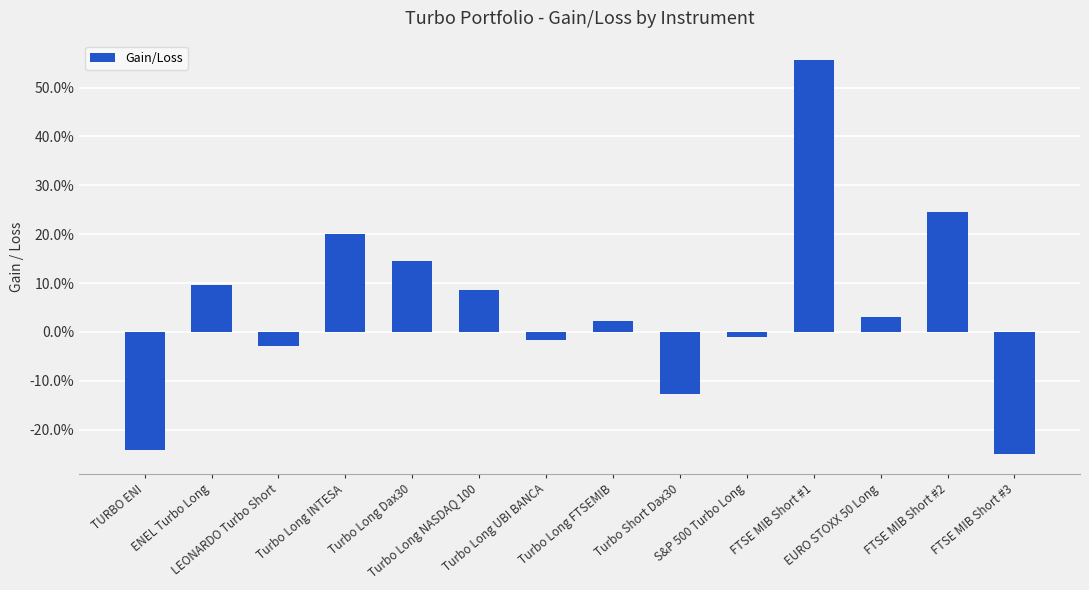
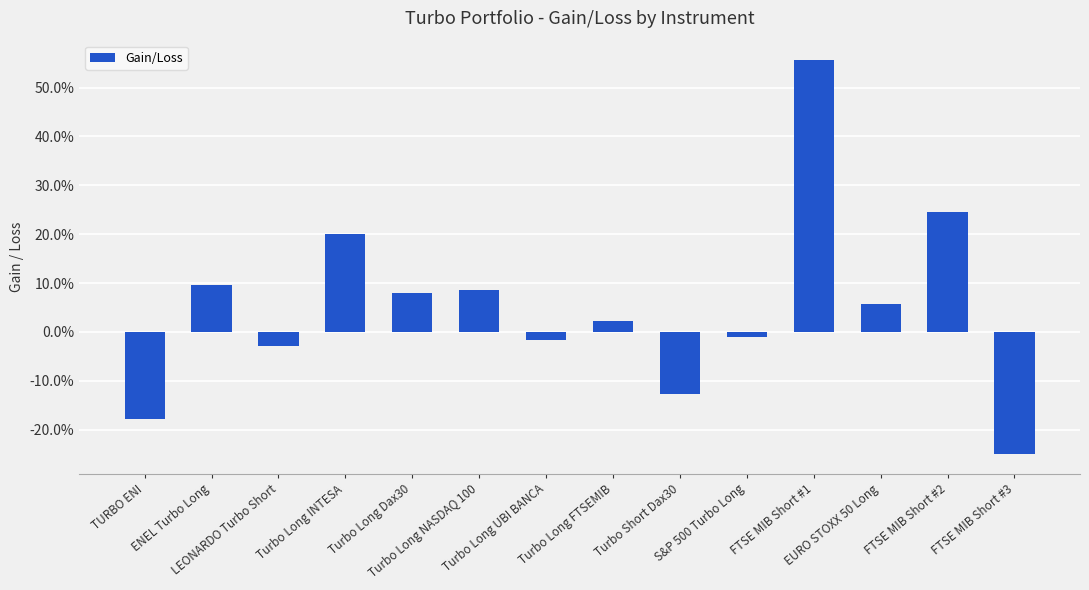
TURBO ENI: -24% -> -18%
Turbo Long Dax30: 15% -> 8%
EURO STOXX 50 Long: 3% -> 6%
